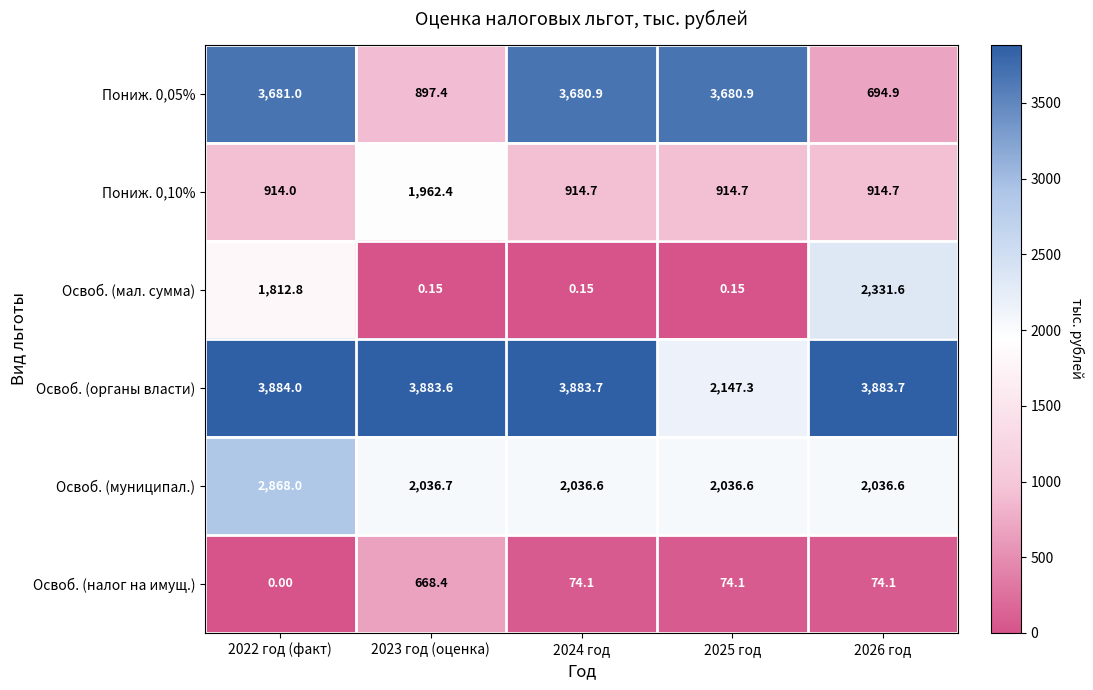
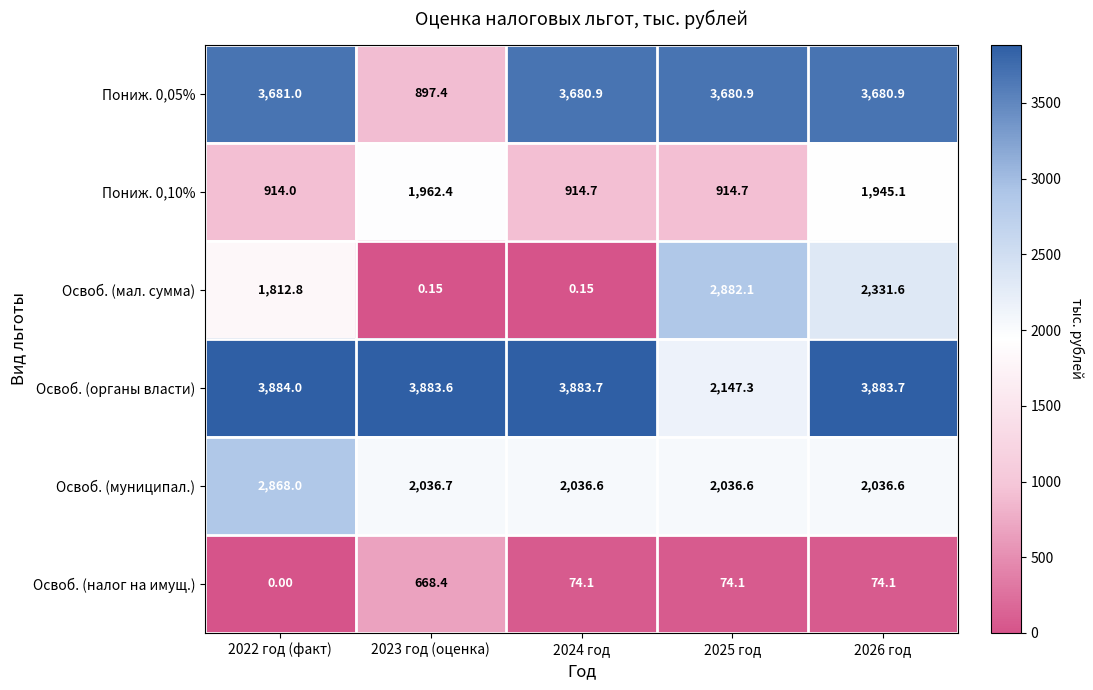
Пониж. 0,05%, 2026 год: 694.9 -> 3,680.9
Пониж. 0,10%, 2026 год: 914.7 -> 1,945.1
Освоб. (мал. сумма), 2025 год: 0.15 -> 2,882.1
